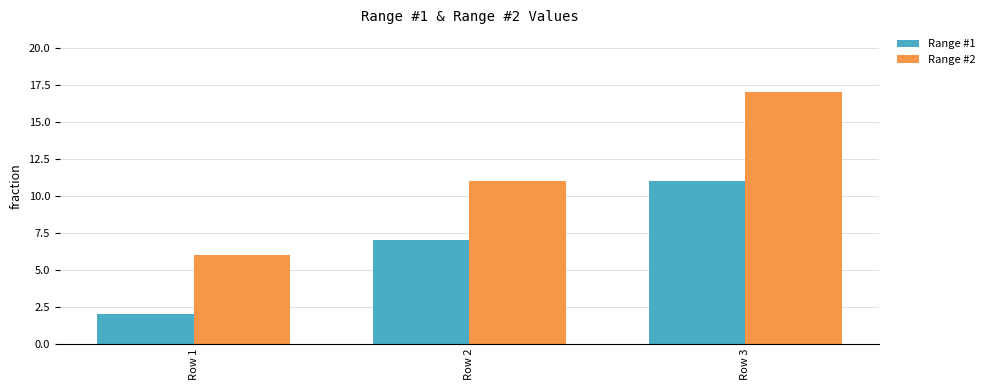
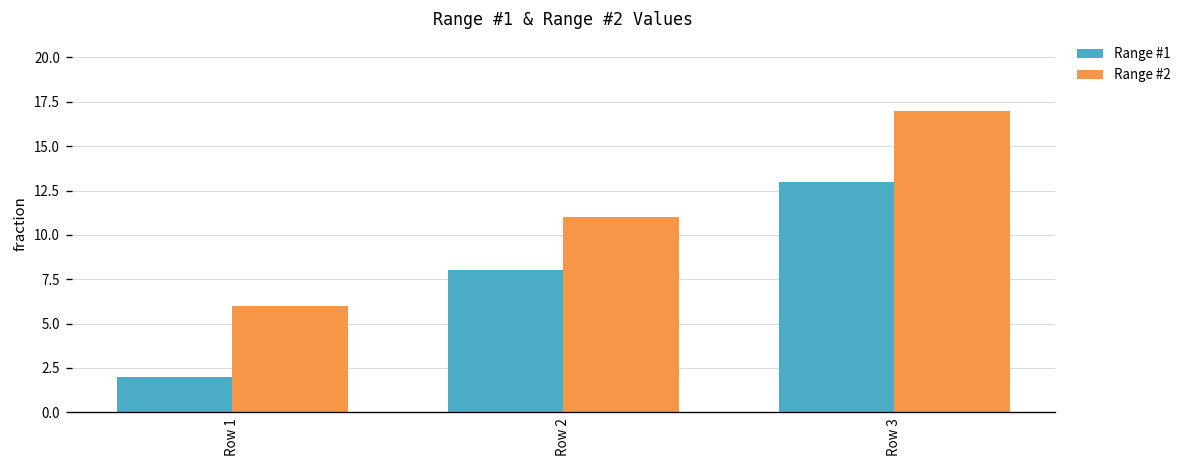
Range #1, Row 2: 7 -> 8
Range #1, Row 3: 11 -> 13
